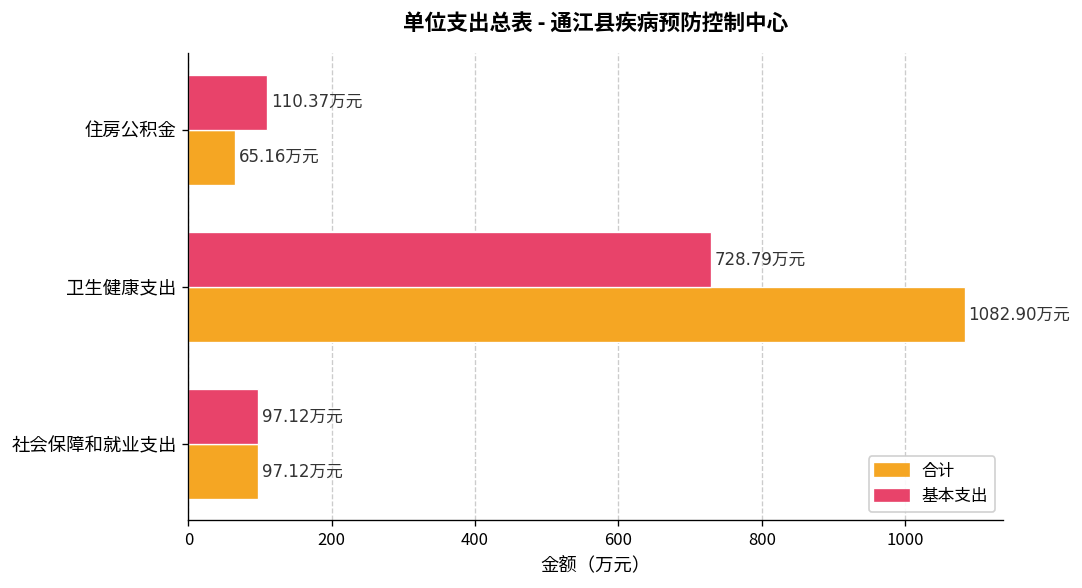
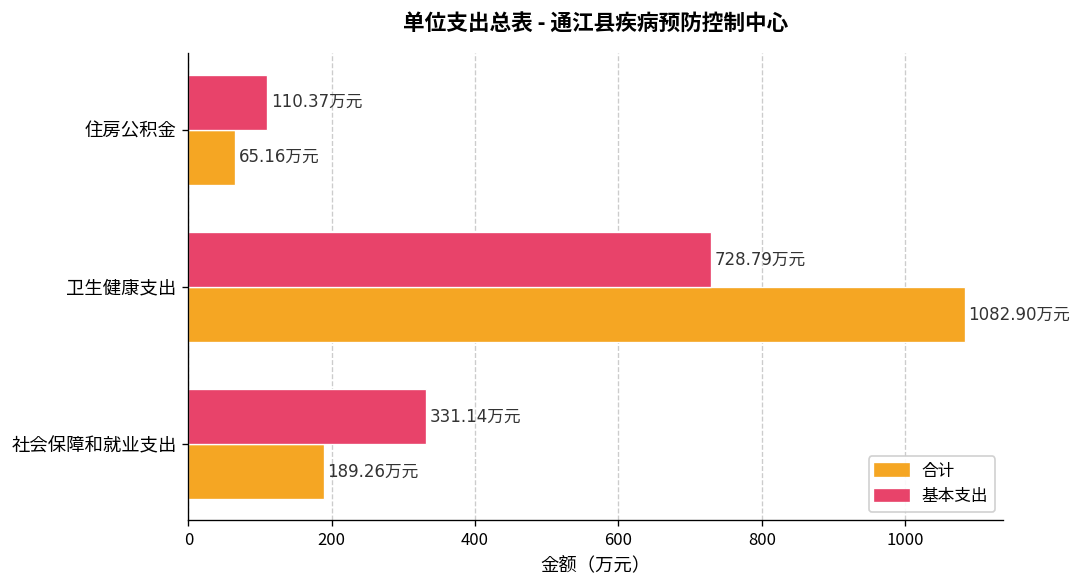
基本支出, 社会保障和就业支出: 97.12 -> 331.14
合计, 社会保障和就业支出: 97.12 -> 189.26
